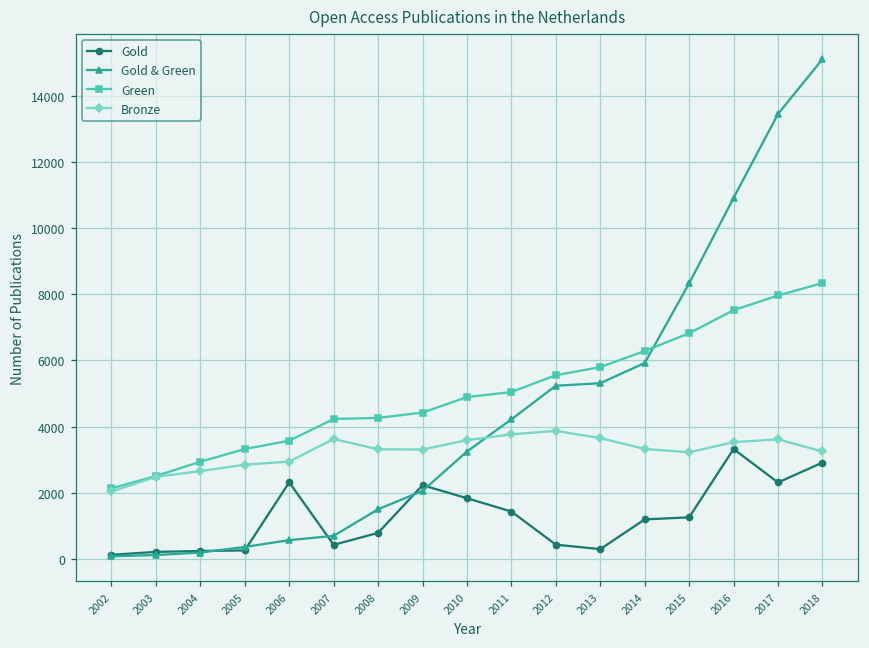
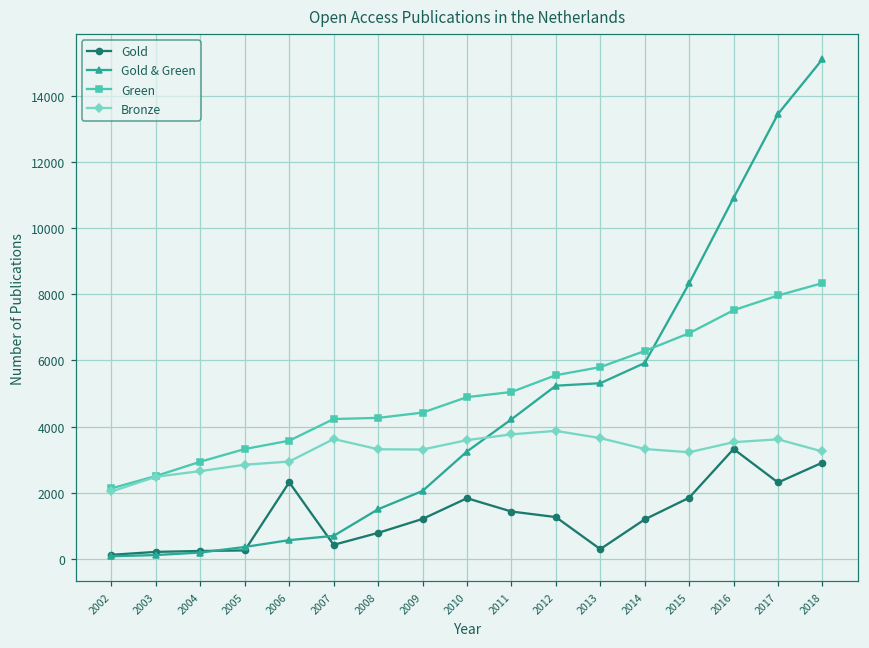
Gold, 2009: 2200 -> 1200
Gold, 2012: 400 -> 1300
Gold, 2015: 1300 -> 1900
